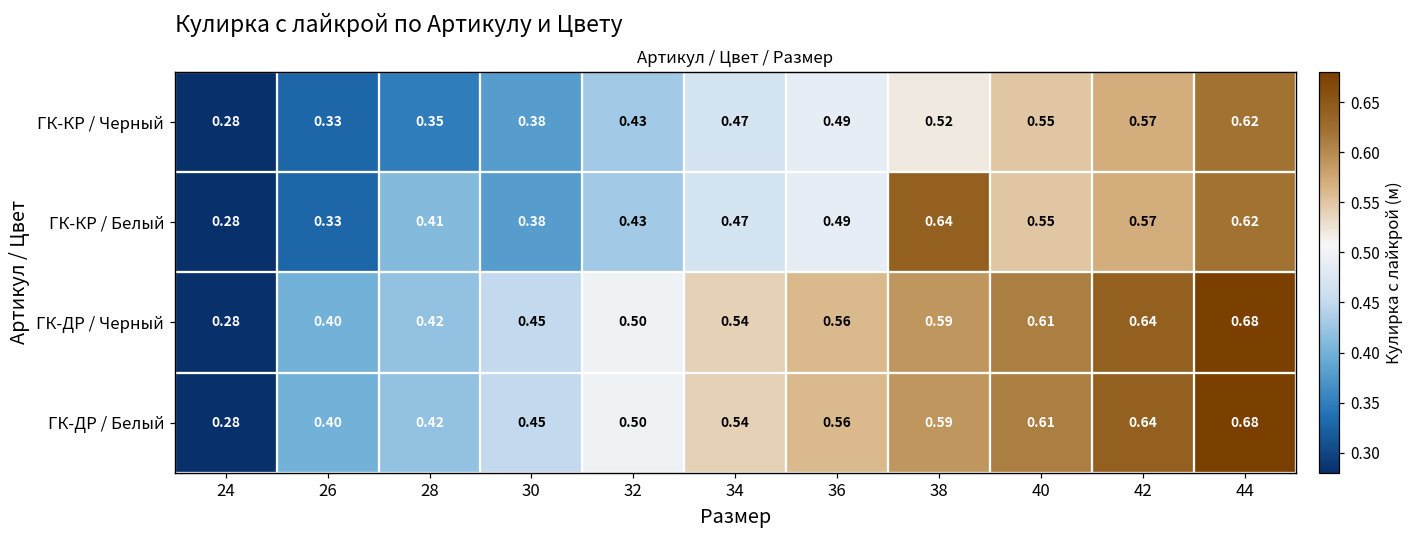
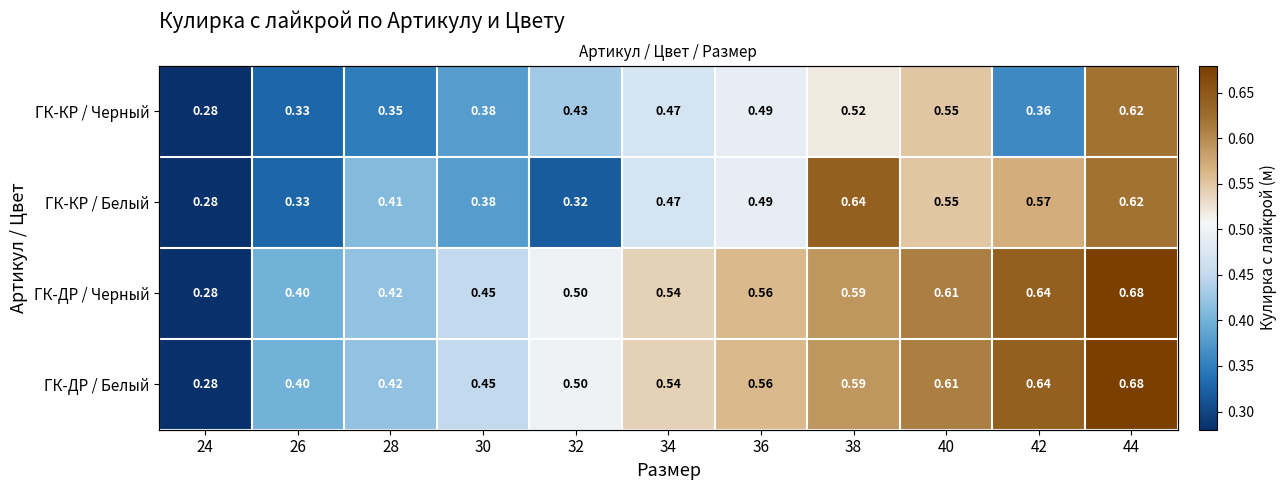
ГК-КР / Черный, 42: 0.57 -> 0.36
ГК-КР / Белый, 32: 0.43 -> 0.32
